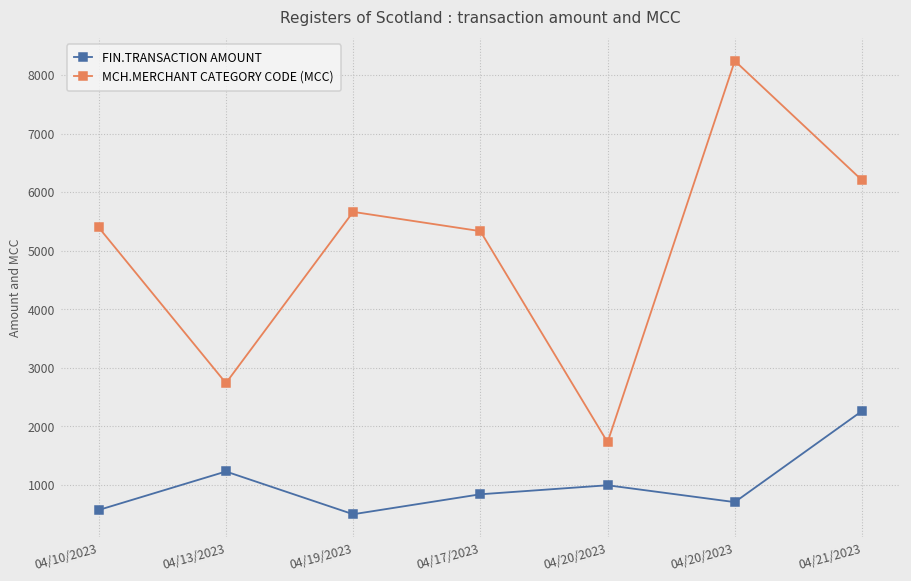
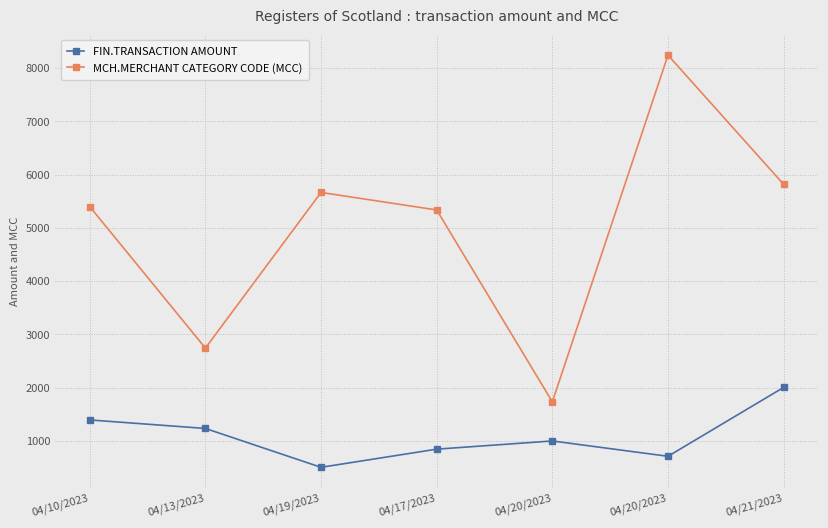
FIN.TRANSACTION AMOUNT, 04/10/2023: 600 -> 1400
FIN.TRANSACTION AMOUNT, 04/21/2023: 2300 -> 2000
MCH.MERCHANT CATEGORY CODE (MCC), 04/21/2023: 6200 -> 5800
